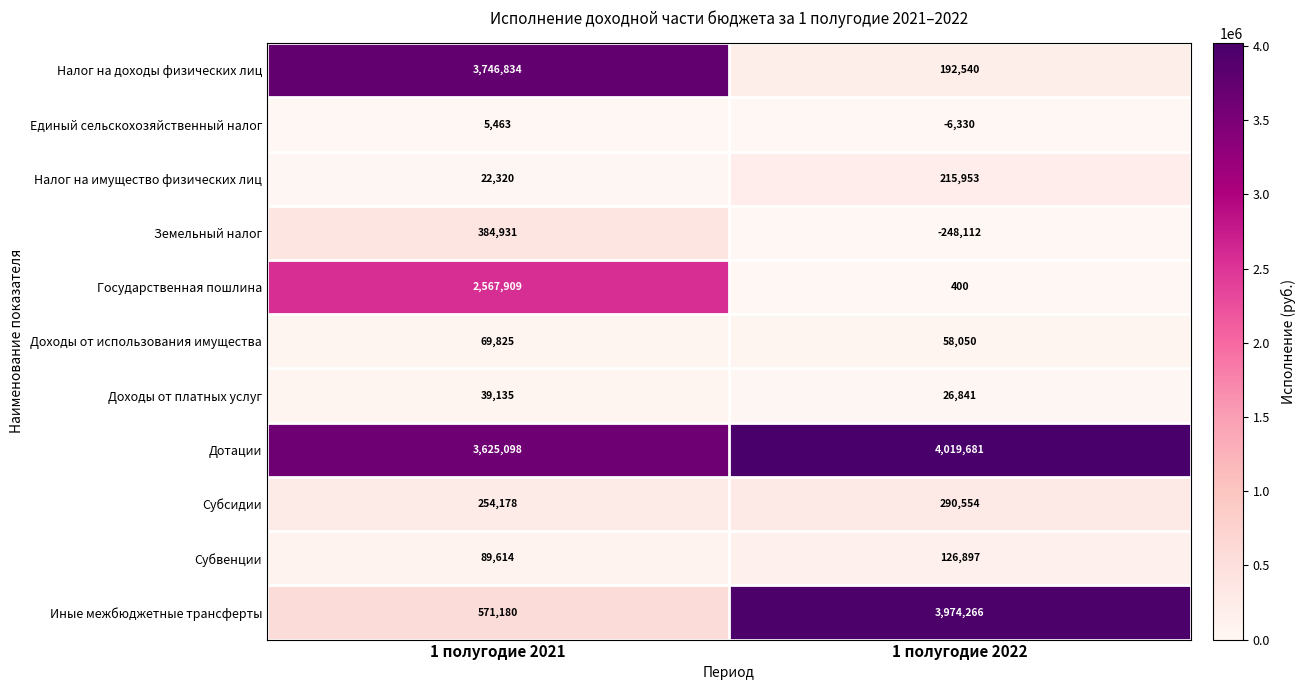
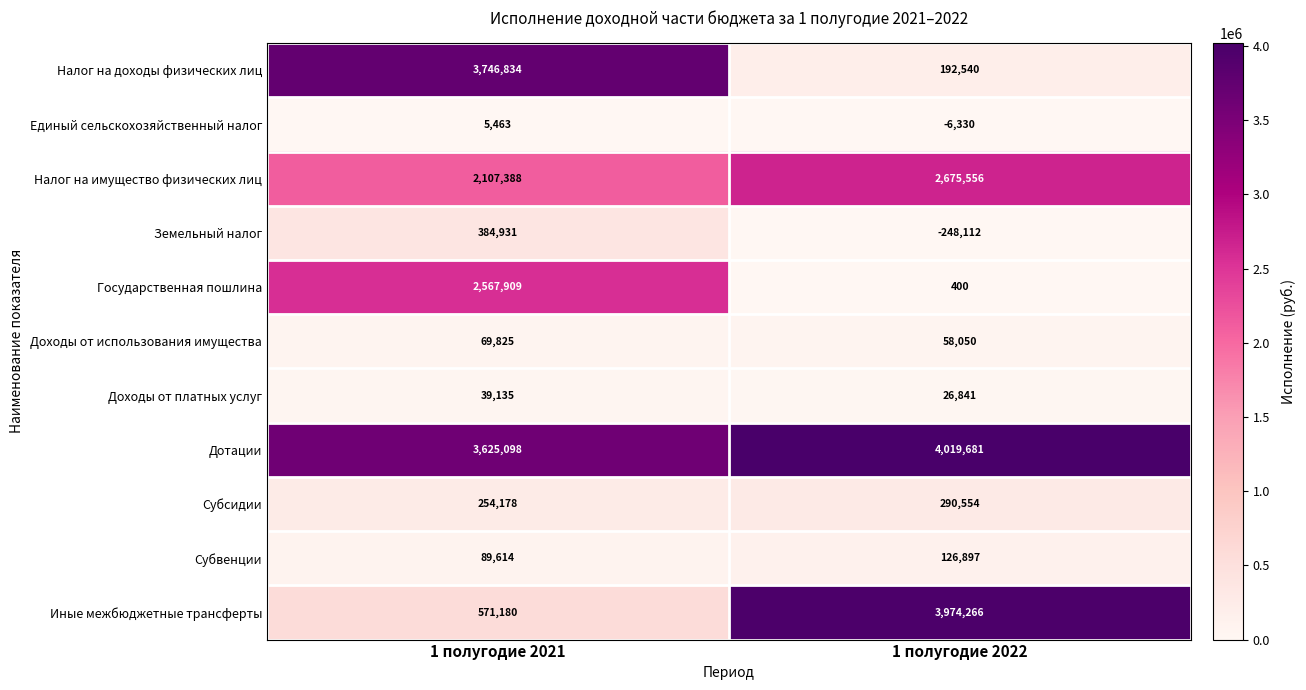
Налог на имущество физических лиц, 1 полугодие 2021: 22,320 -> 2,107,388
Налог на имущество физических лиц, 1 полугодие 2022: 215,953 -> 2,675,556
